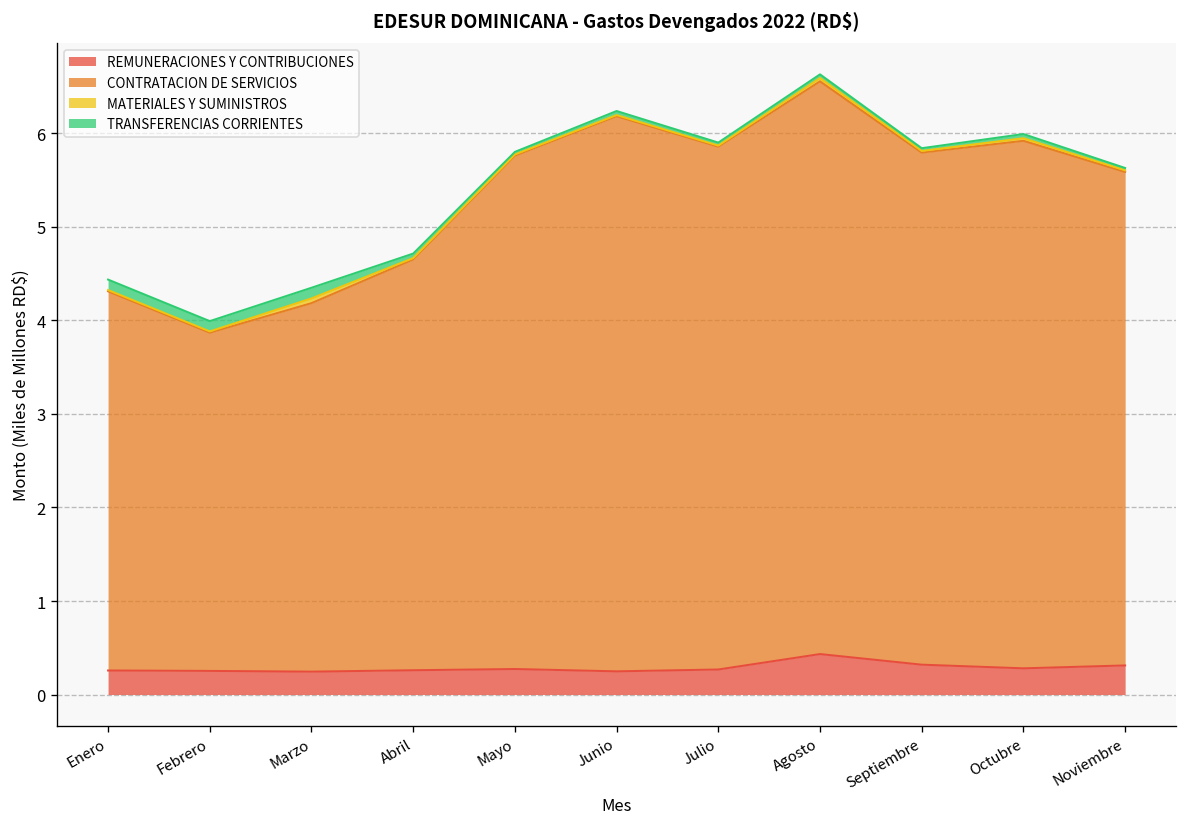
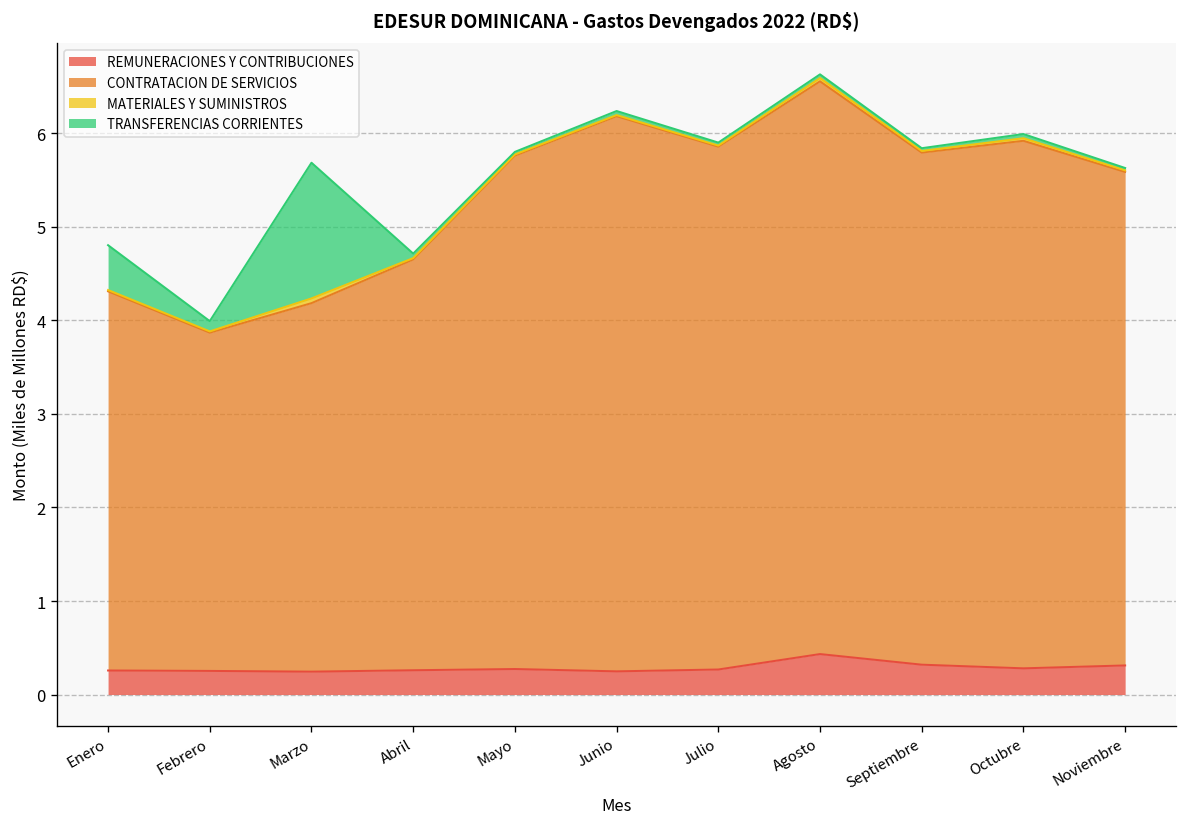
TRANSFERENCIAS CORRIENTES, Enero: 0.1 -> 0.5
TRANSFERENCIAS CORRIENTES, Marzo: 0.1 -> 1.5
